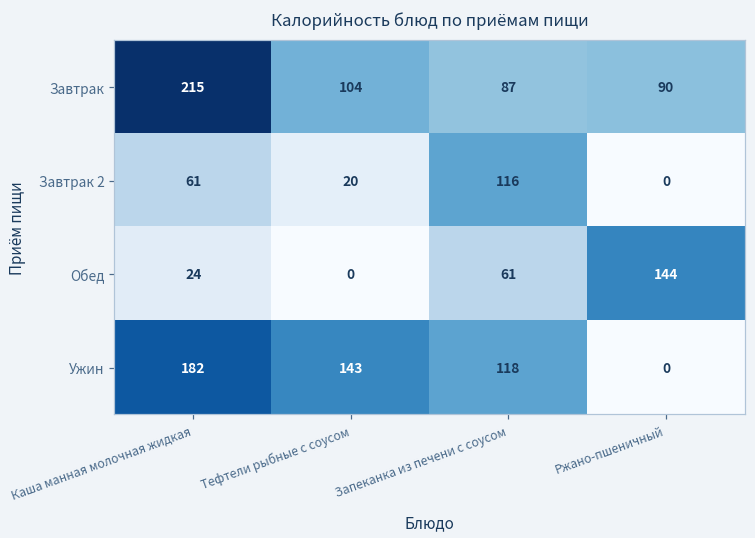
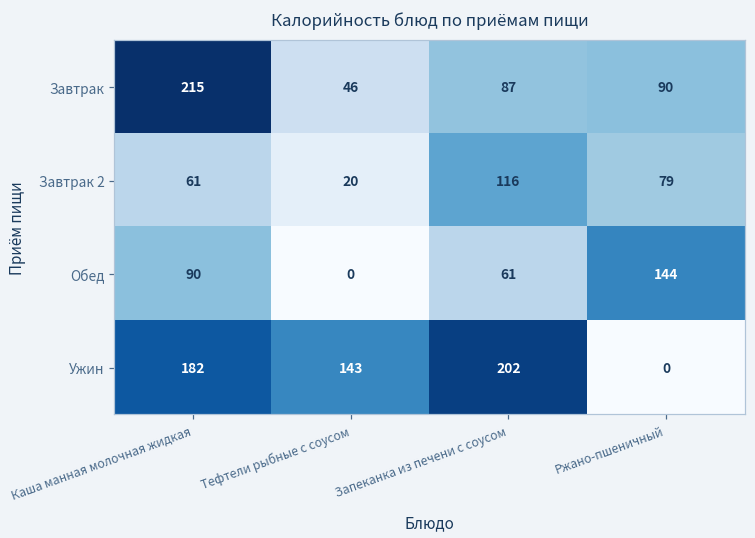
Завтрак, Тефтели рыбные с соусом: 104 -> 46
Завтрак 2, Ржано-пшеничный: 0 -> 79
Обед, Каша манная молочная жидкая: 24 -> 90
Ужин, Запеканка из печени с соусом: 118 -> 202
